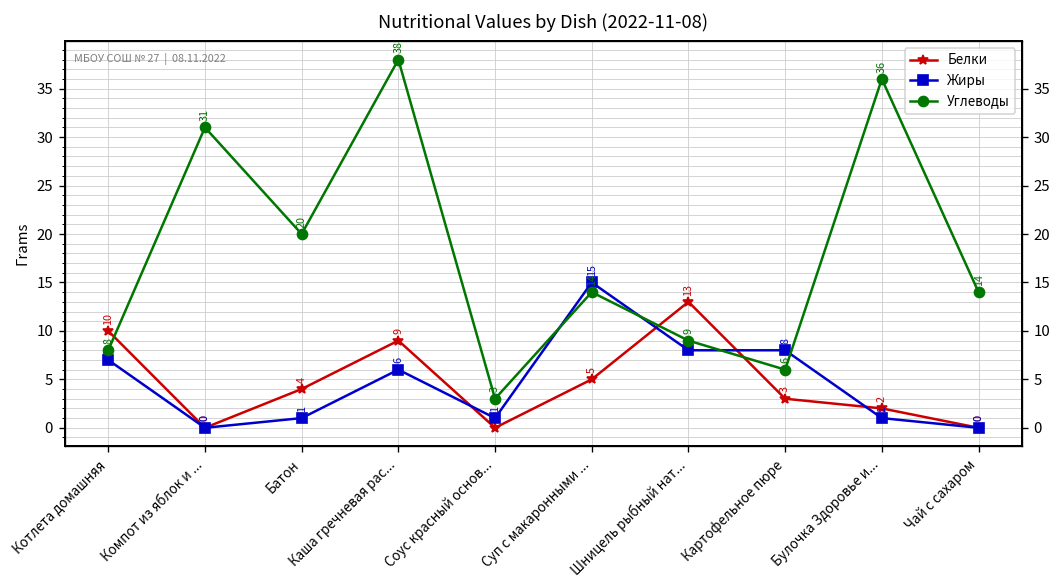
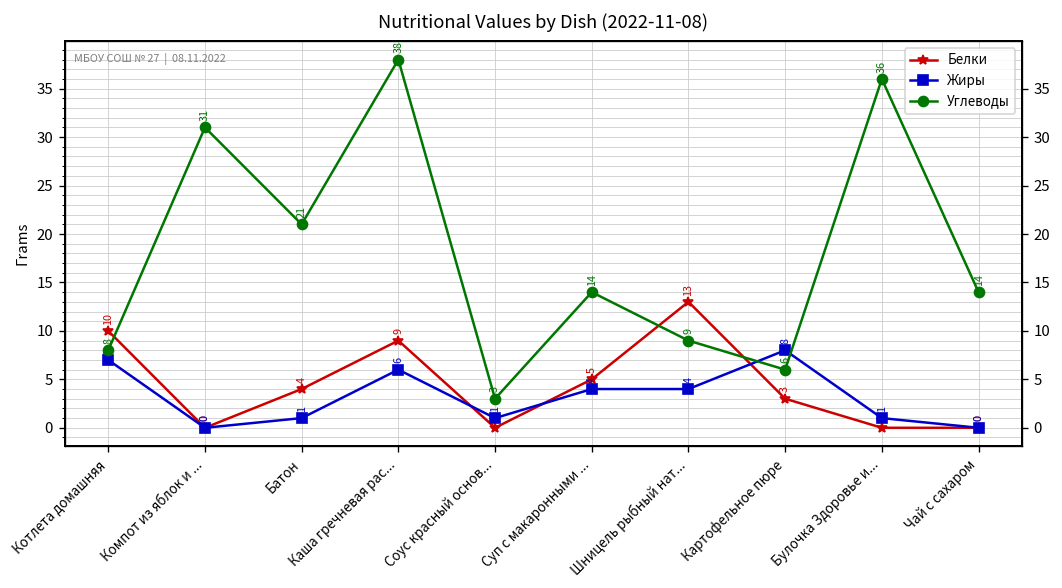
Углеводы, Батон: 20 -> 21
Жиры, Суп с макаронными ...: 15 -> 4
Жиры, Шницель рыбный нат...: 8 -> 4
Белки, Булочка Здоровье и...: 2 -> 0
